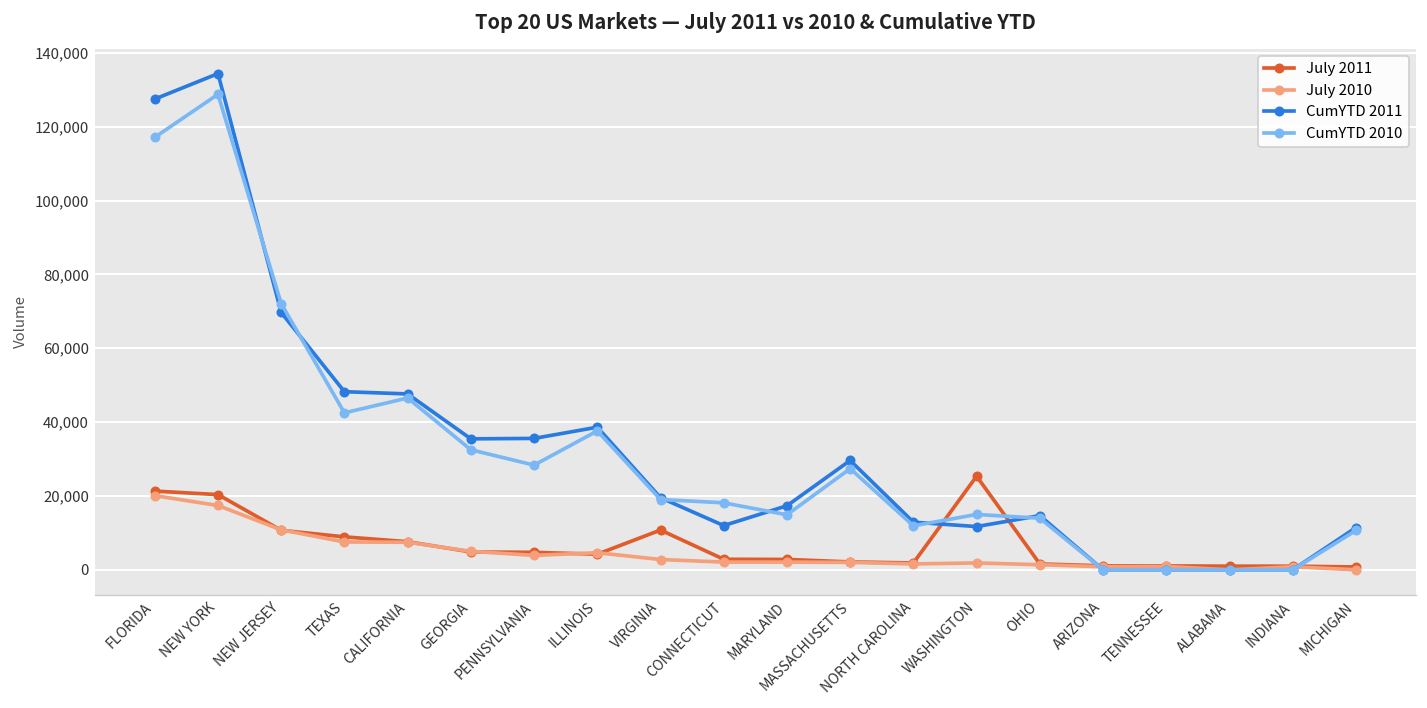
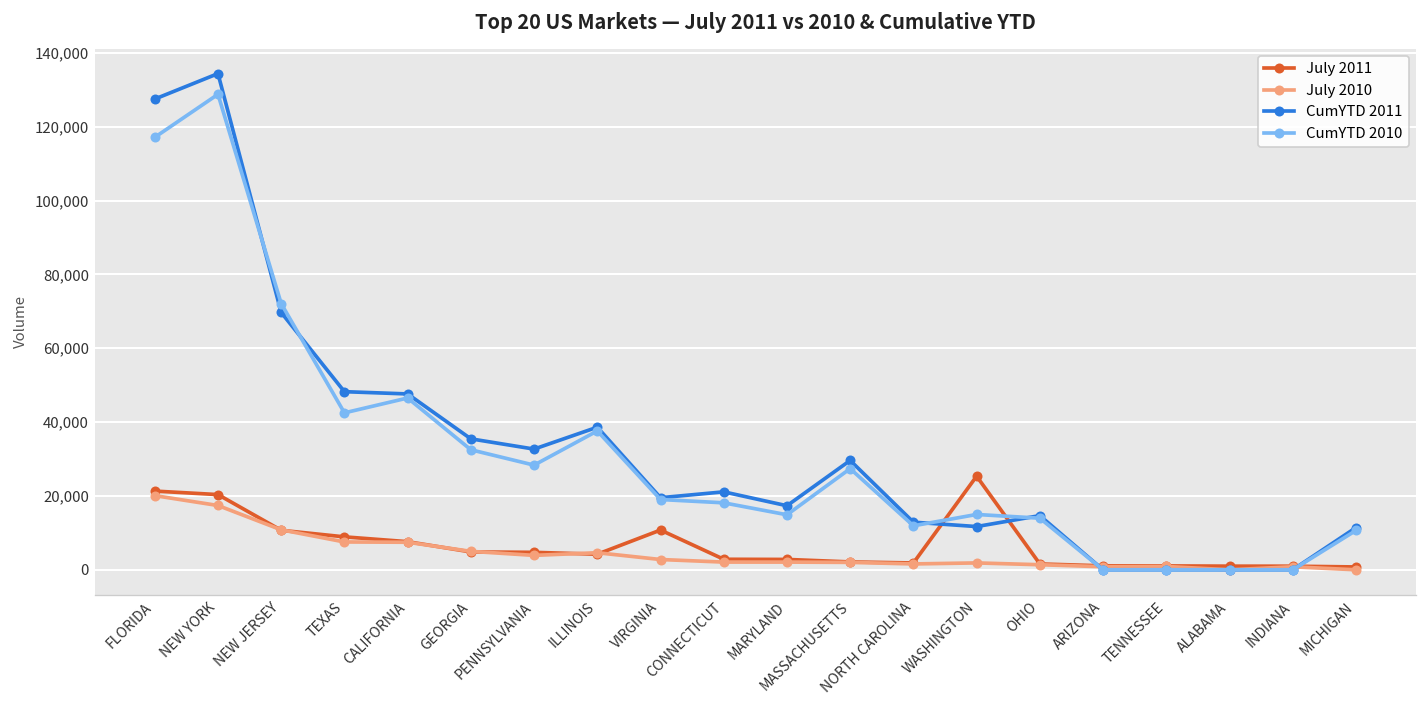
CumYTD 2011, PENNSYLVANIA: 36,000 -> 33,000
CumYTD 2011, CONNECTICUT: 12,000 -> 21,000
